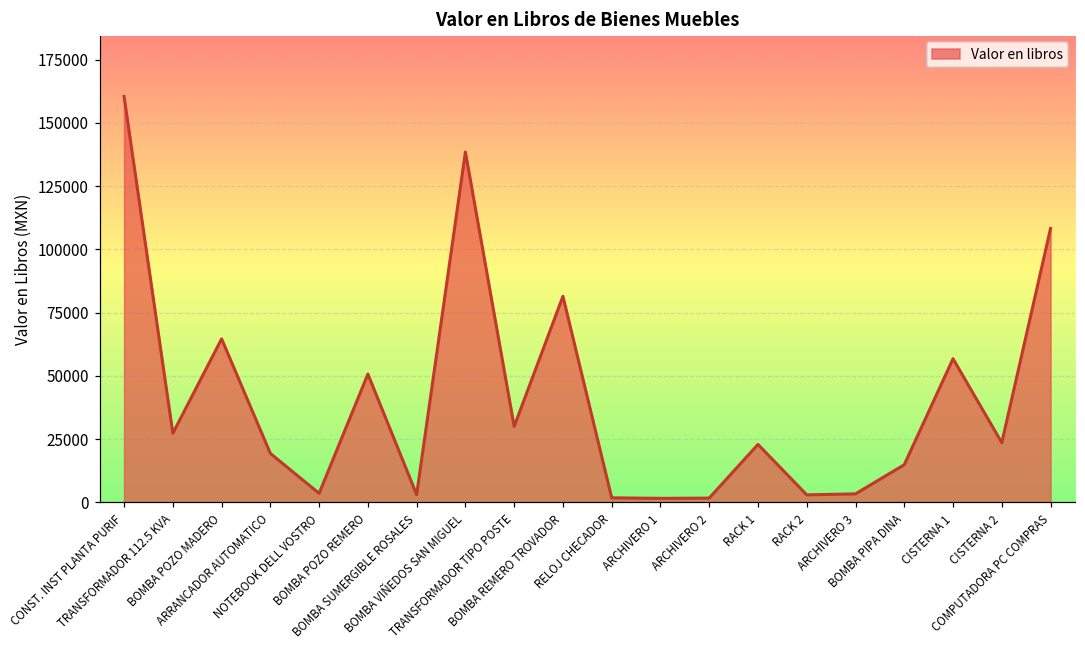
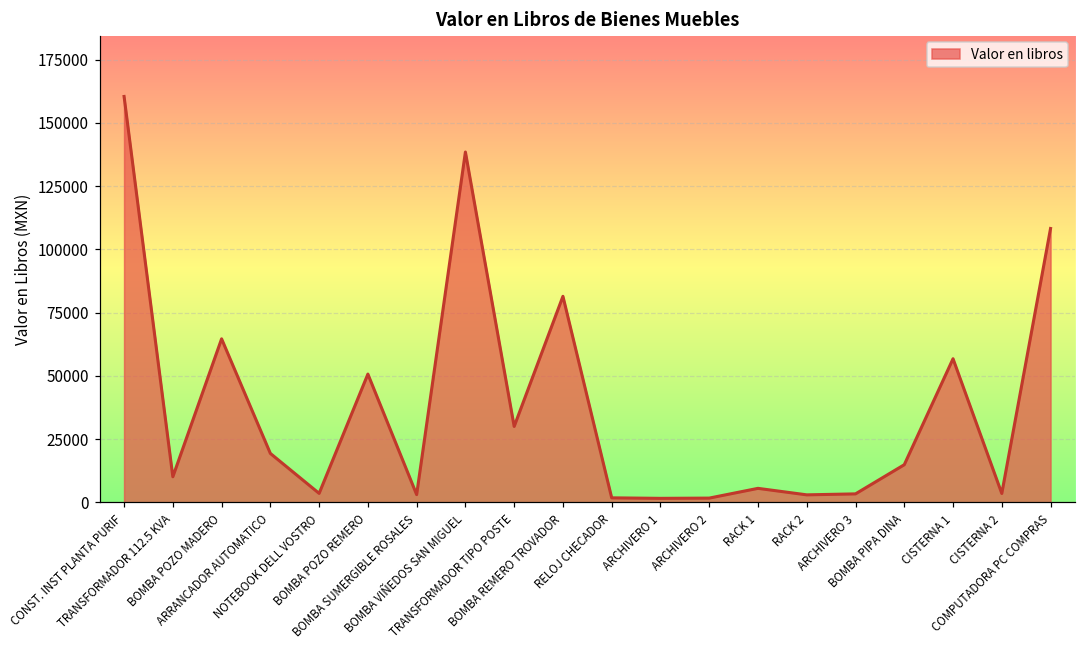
TRANSFORMADOR 112.5 KVA: 27000 -> 10000
RACK 1: 23000 -> 6000
CISTERNA 2: 24000 -> 4000
